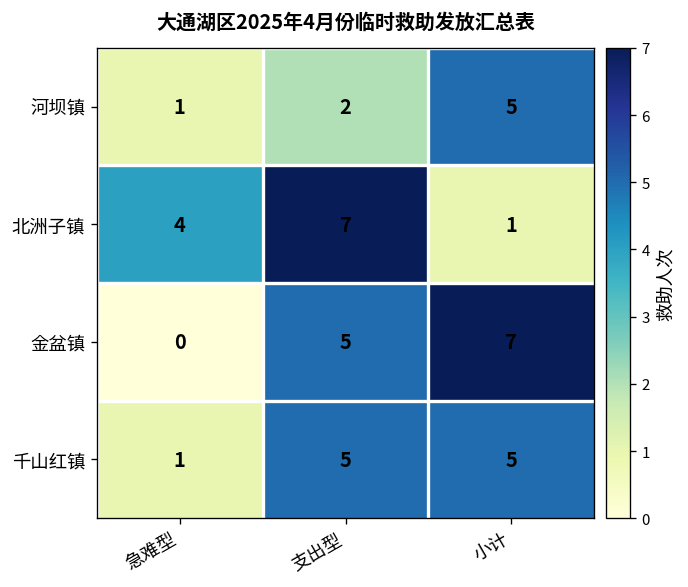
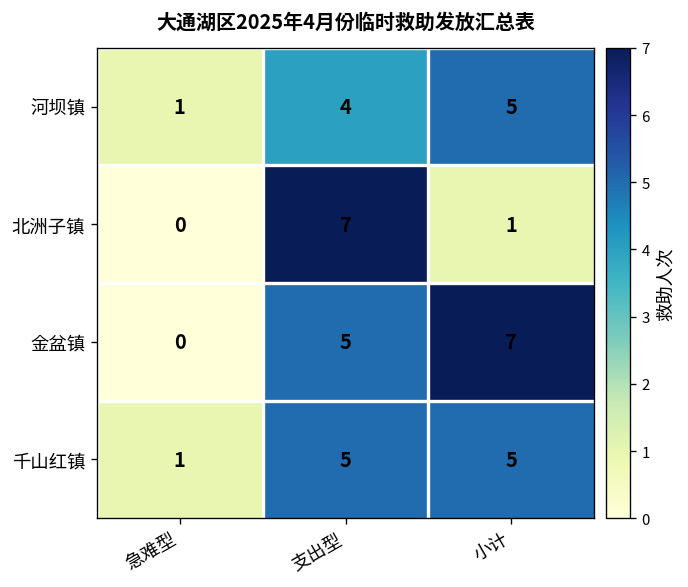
河坝镇, 支出型: 2 -> 4
北洲子镇, 急难型: 4 -> 0
